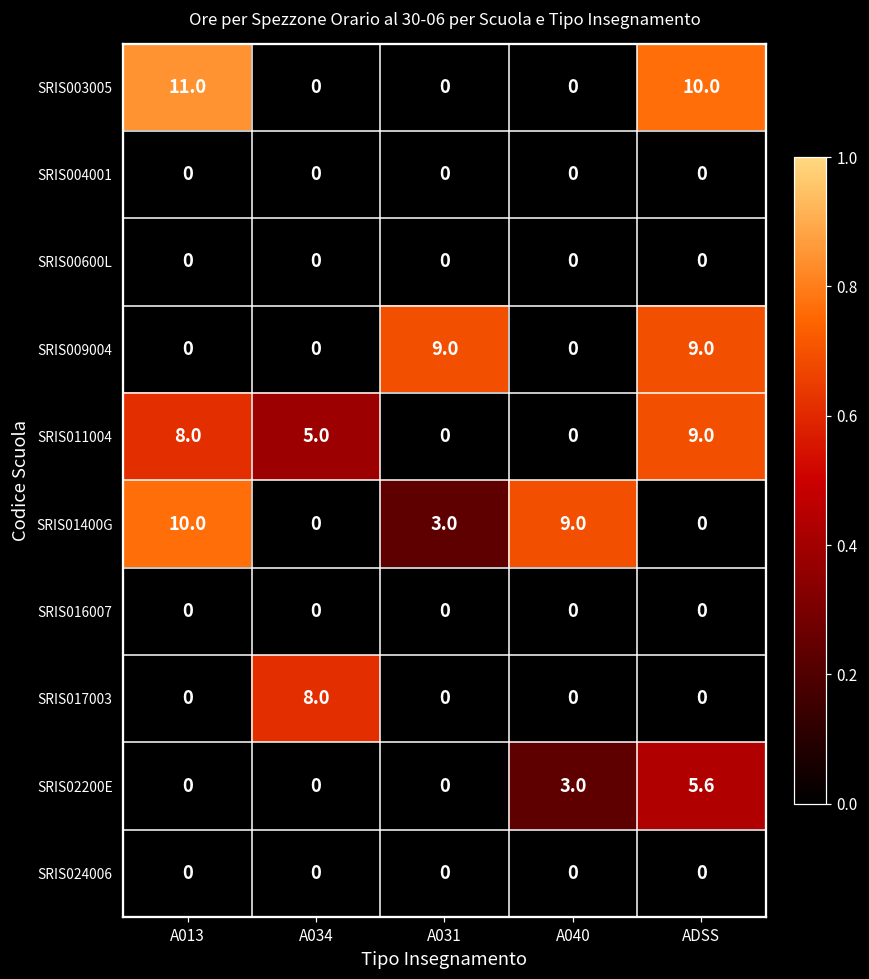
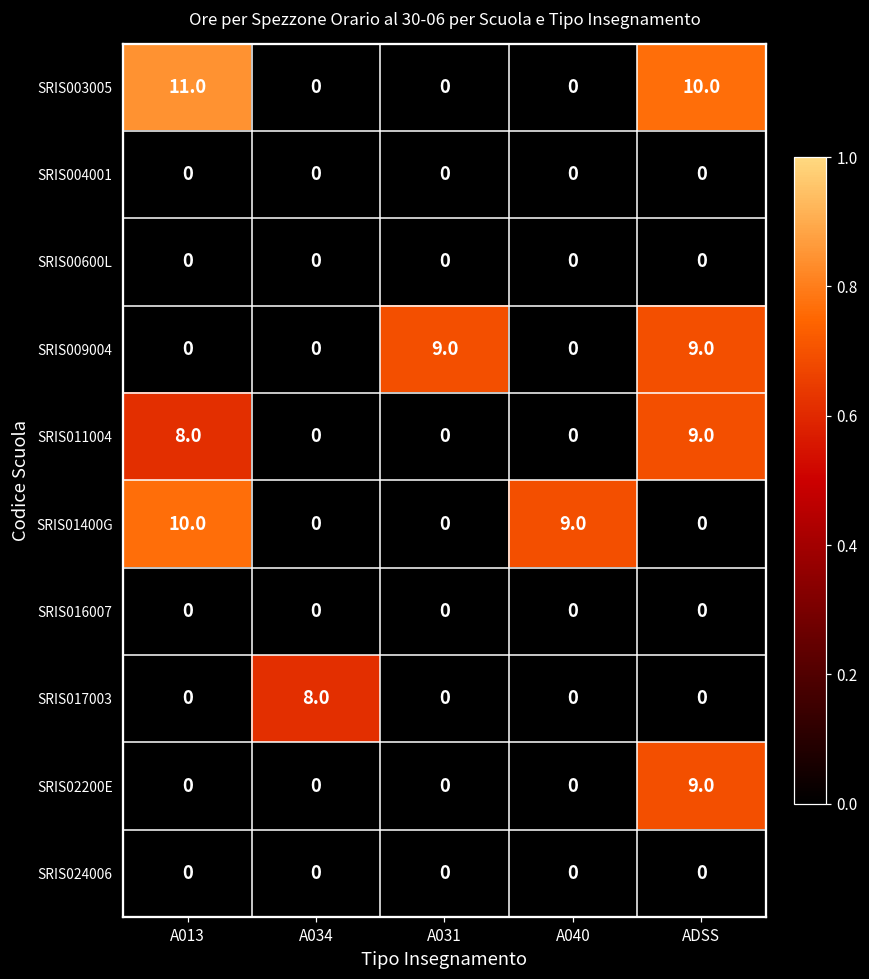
SRIS011004, A034: 5.0 -> 0
SRIS01400G, A031: 3.0 -> 0
SRIS02200E, A040: 3.0 -> 0
SRIS02200E, ADSS: 5.6 -> 9.0
